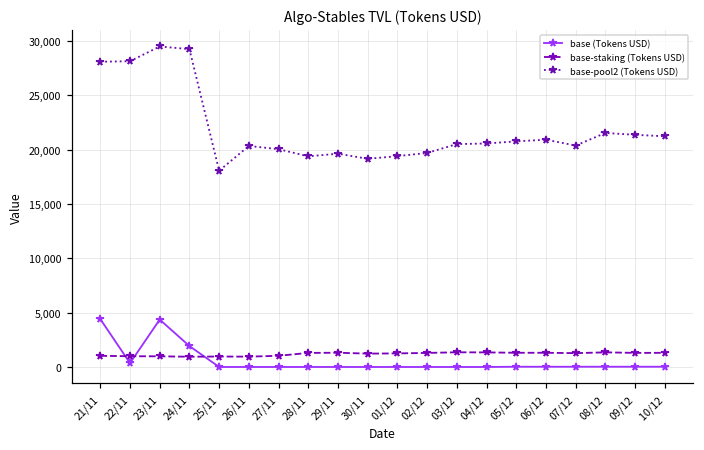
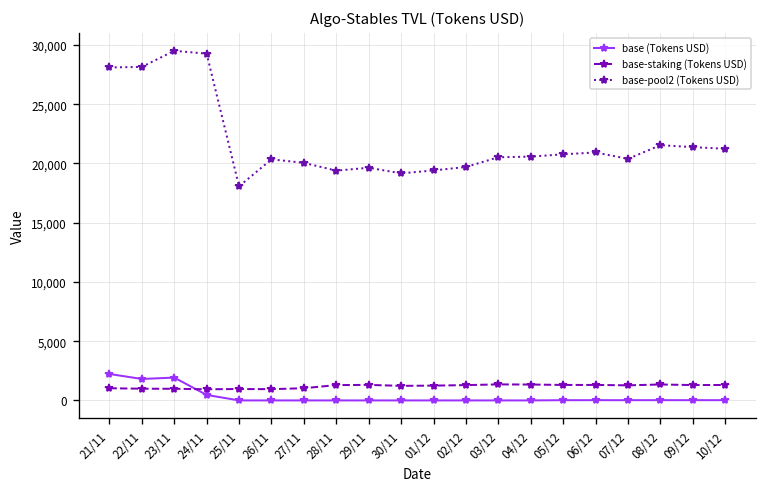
base (Tokens USD), 21/11: 4,000 -> 2,000
base (Tokens USD), 22/11: 0 -> 2,000
base (Tokens USD), 23/11: 4,000 -> 2,000
base (Tokens USD), 24/11: 2,000 -> 0
